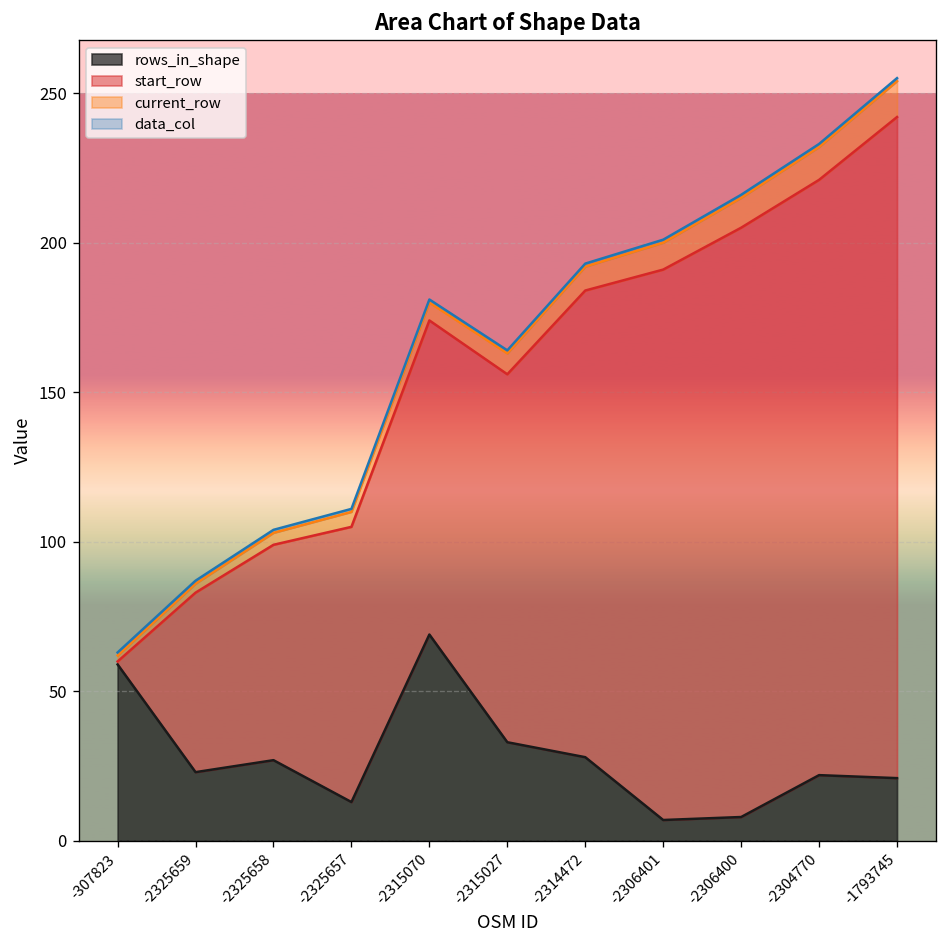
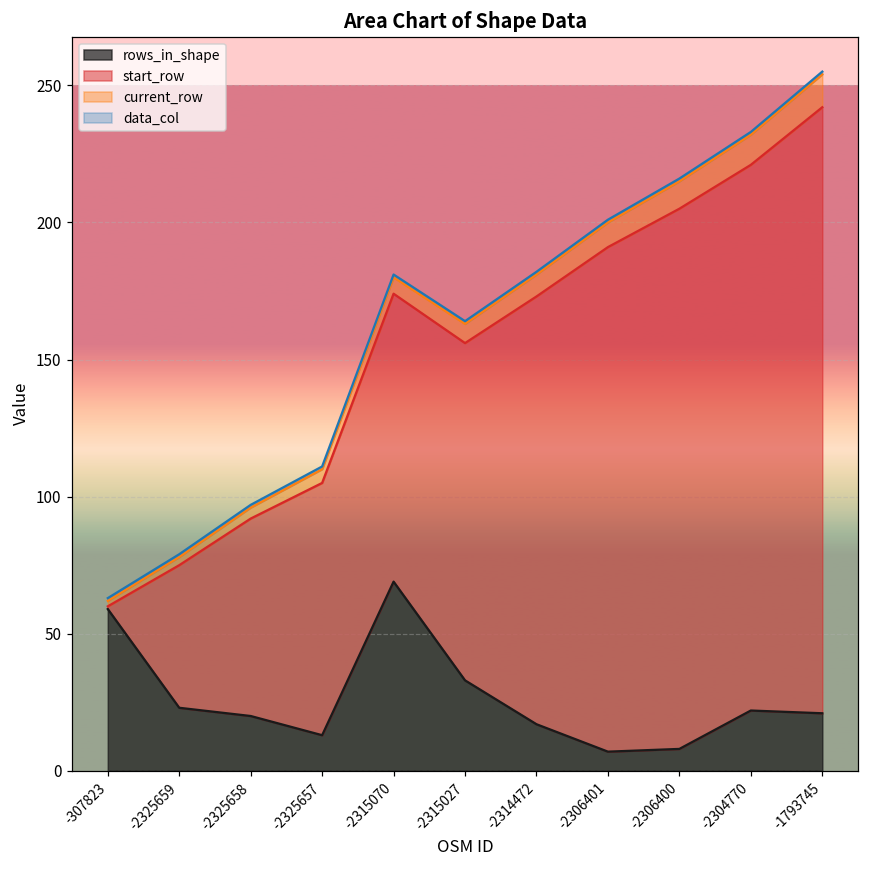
start_row, -2325659: 60 -> 52
rows_in_shape, -2325658: 27 -> 20
rows_in_shape, -2314472: 28 -> 17
